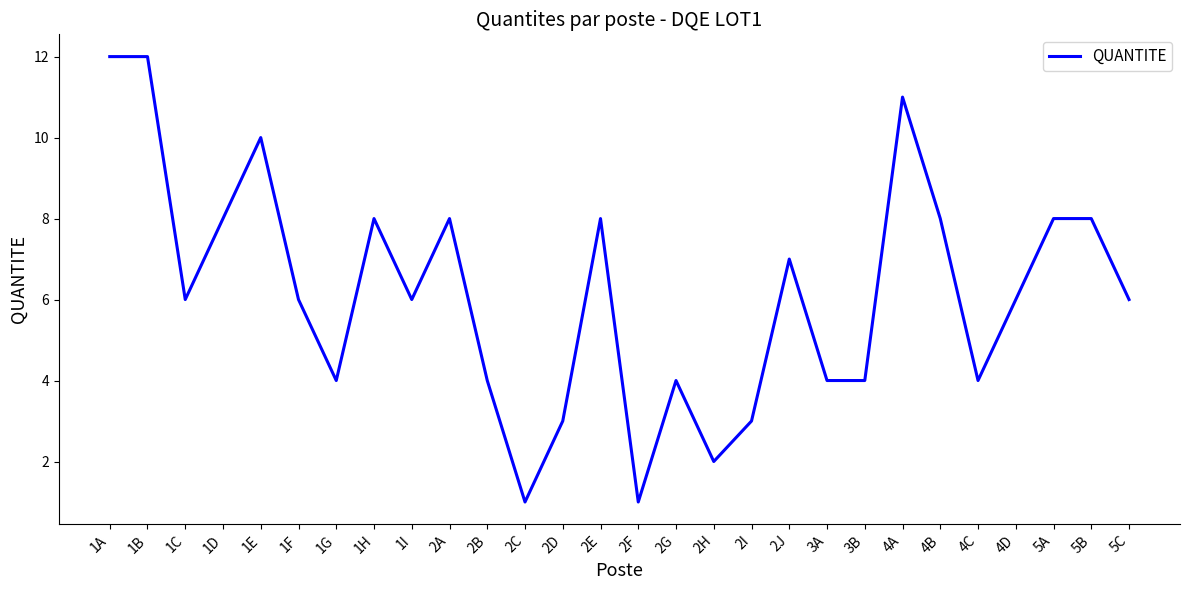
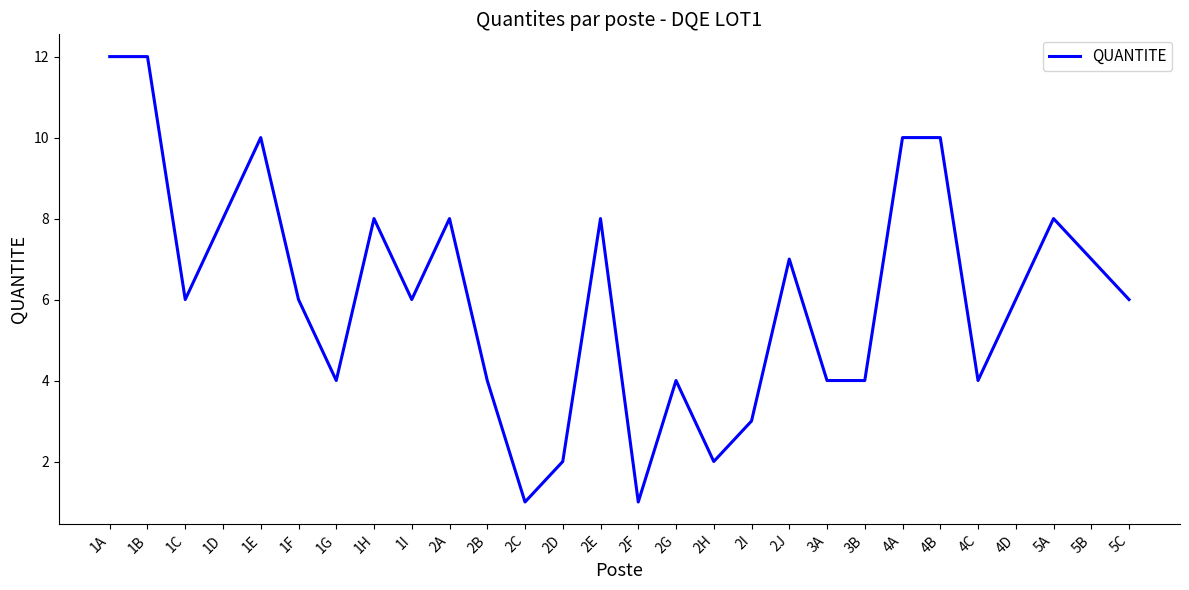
2D: 3 -> 2
4A: 11 -> 10
4B: 8 -> 10
5B: 8 -> 7
